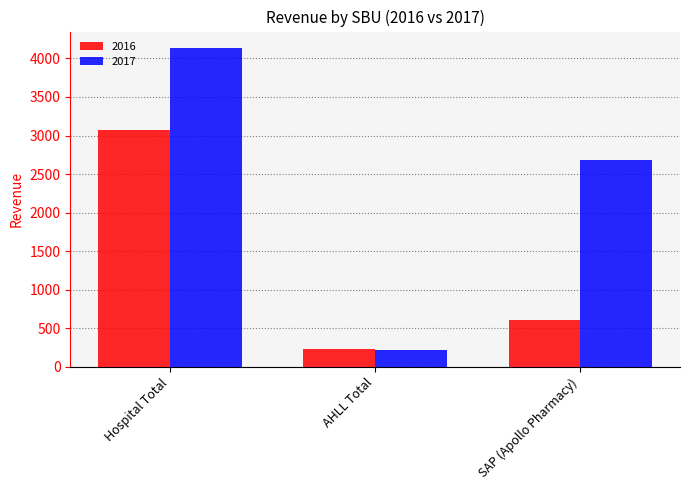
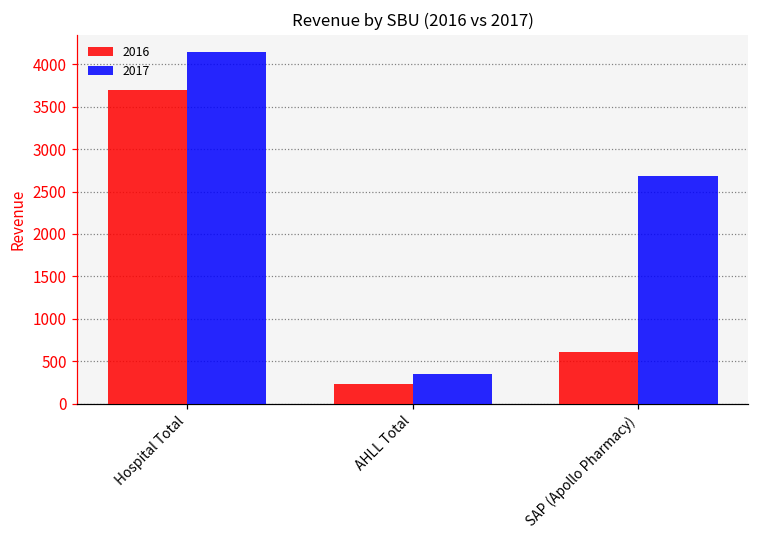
2016, Hospital Total: 3100 -> 3700
2017, AHLL Total: 200 -> 300
